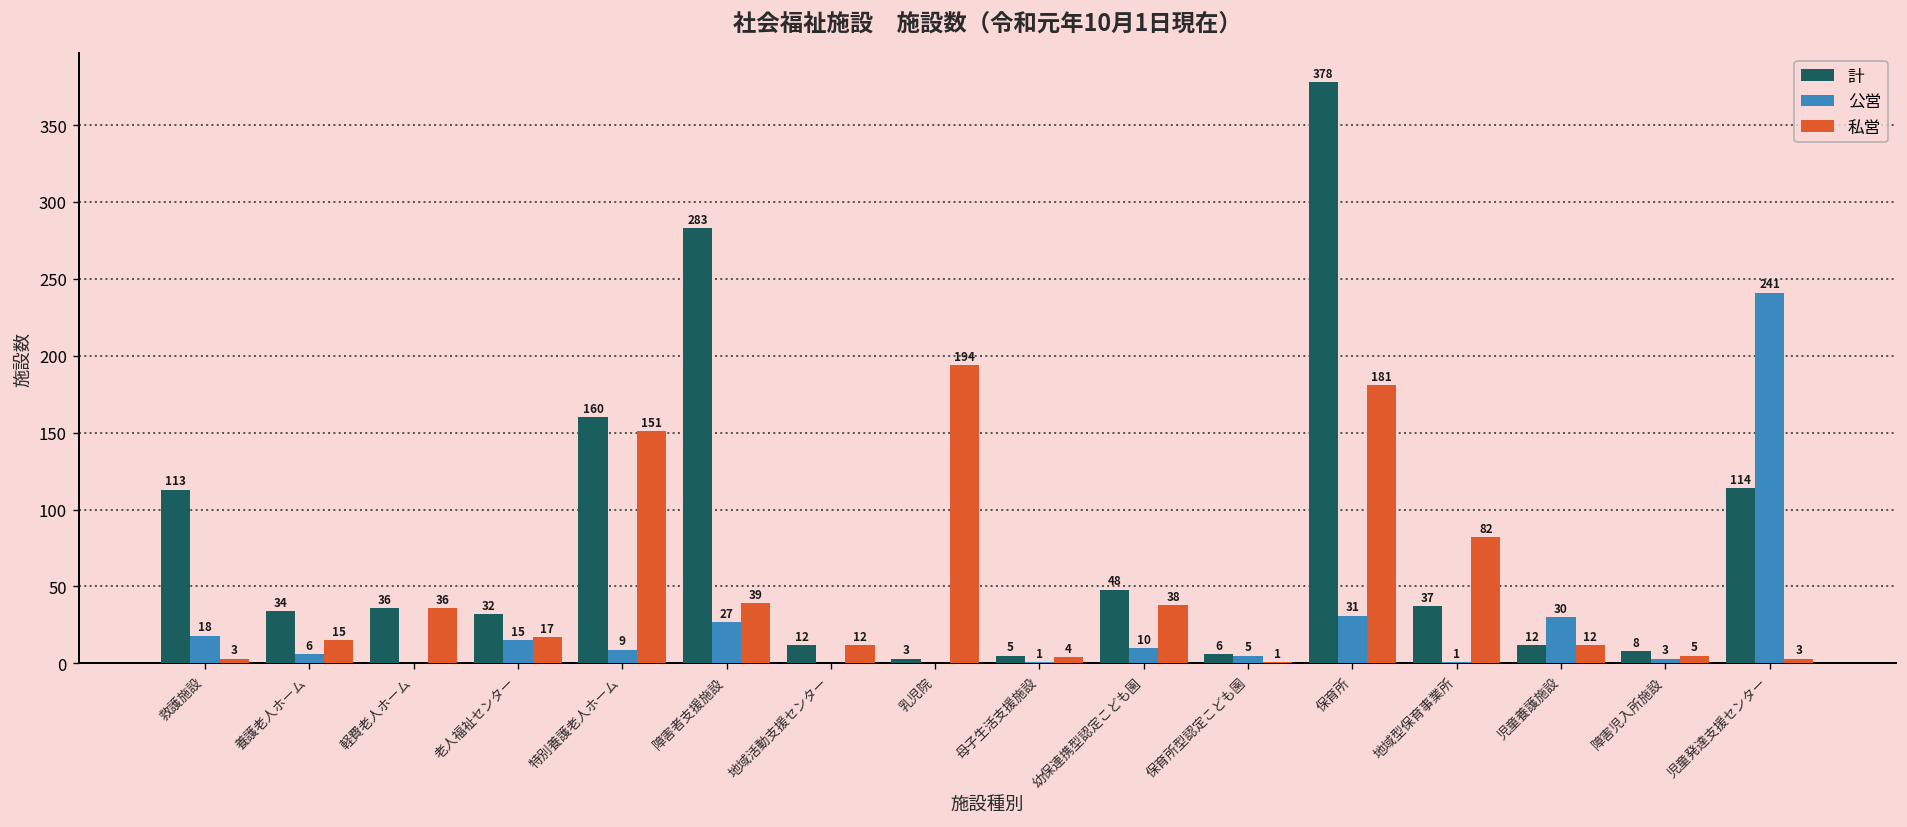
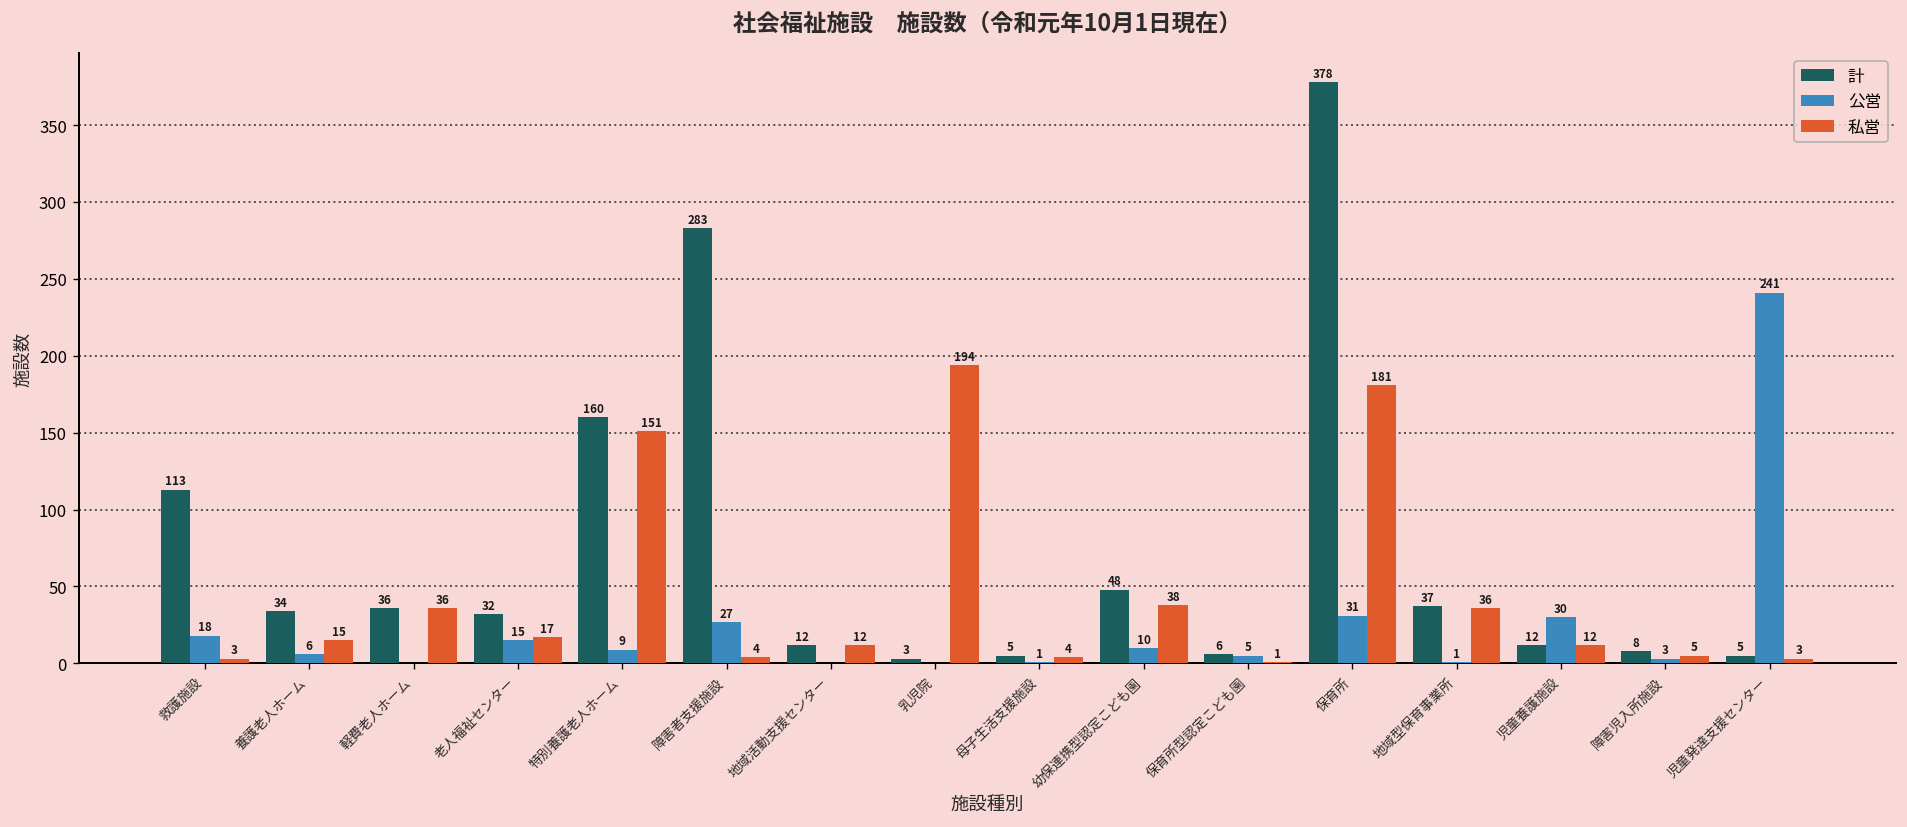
私営, 障害者支援施設: 39 -> 4
私営, 地域型保育事業所: 82 -> 36
計, 児童発達支援センター: 114 -> 5
